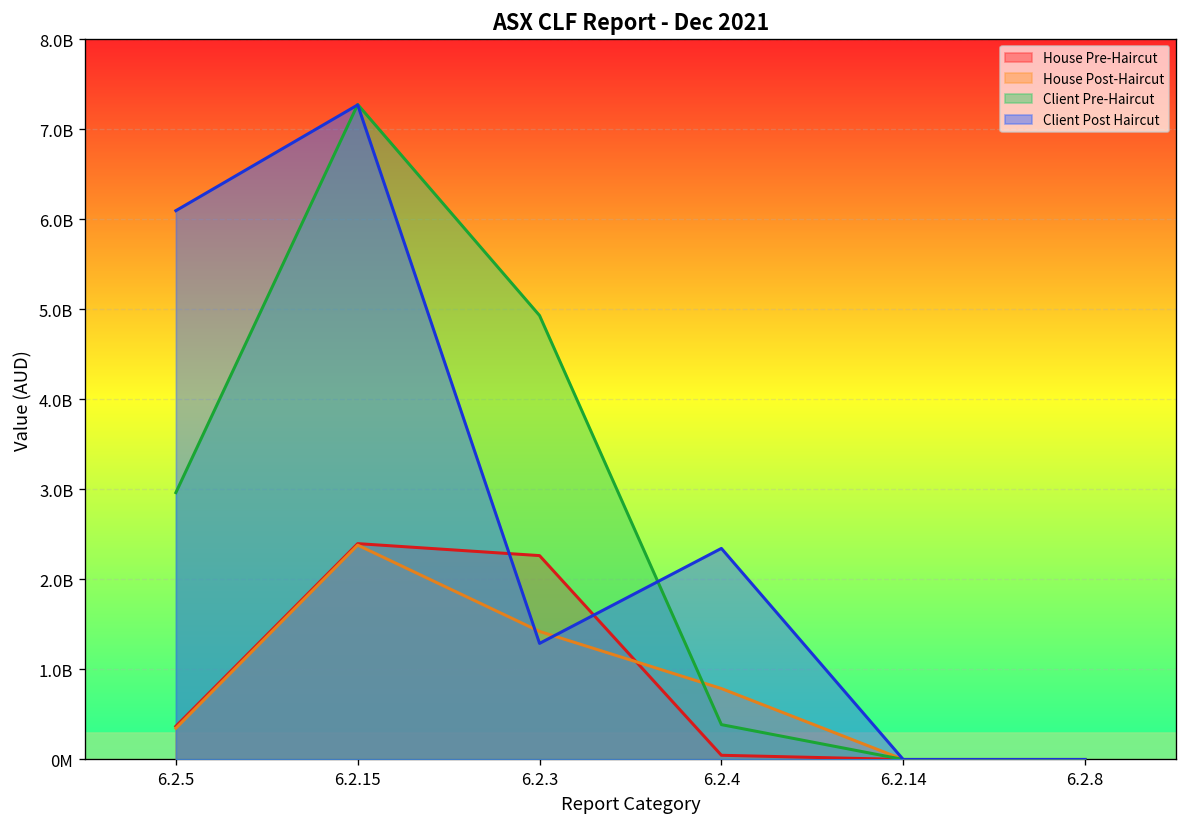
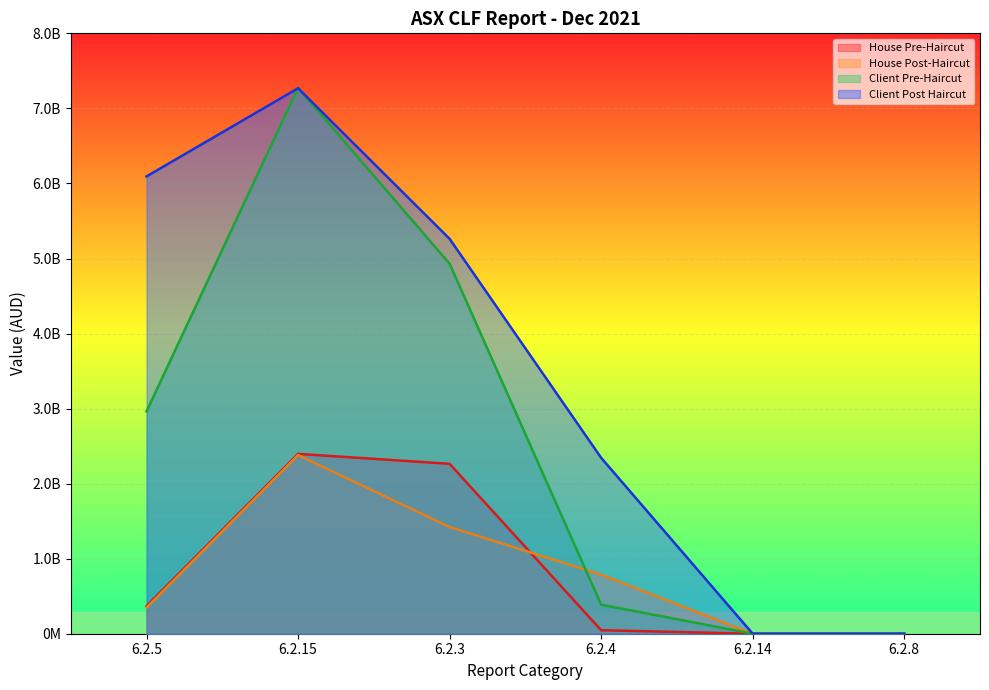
Client Post Haircut, 6.2.3: 1300000000 -> 5300000000
